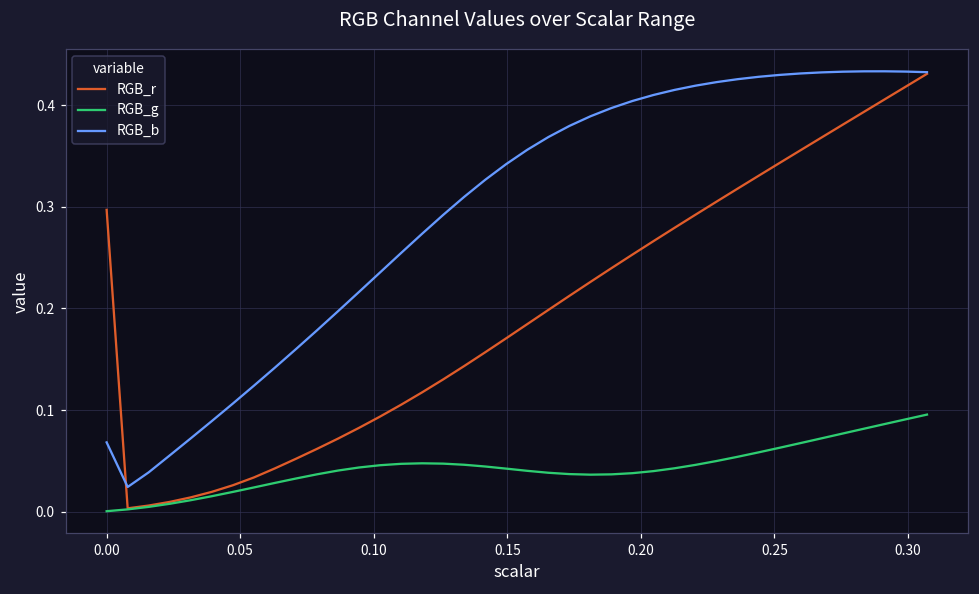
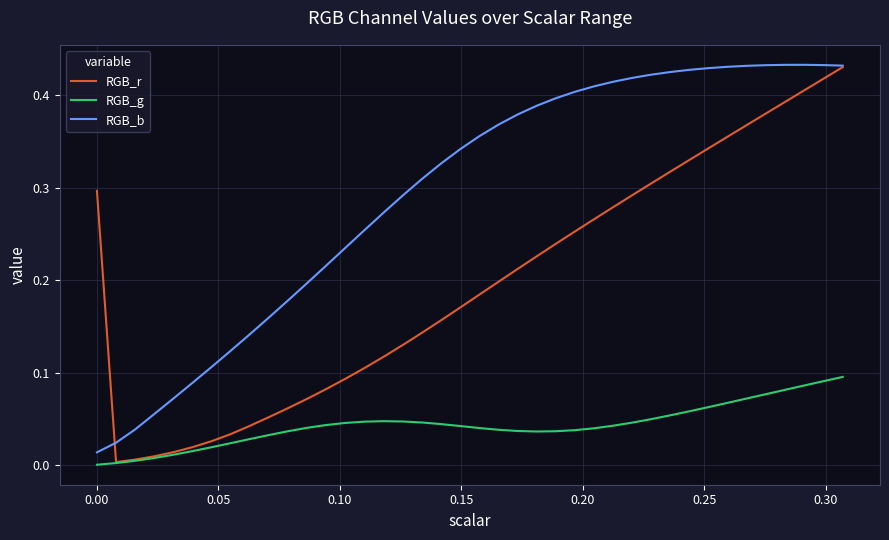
RGB_b, 0.00: 0.07 -> 0.01
